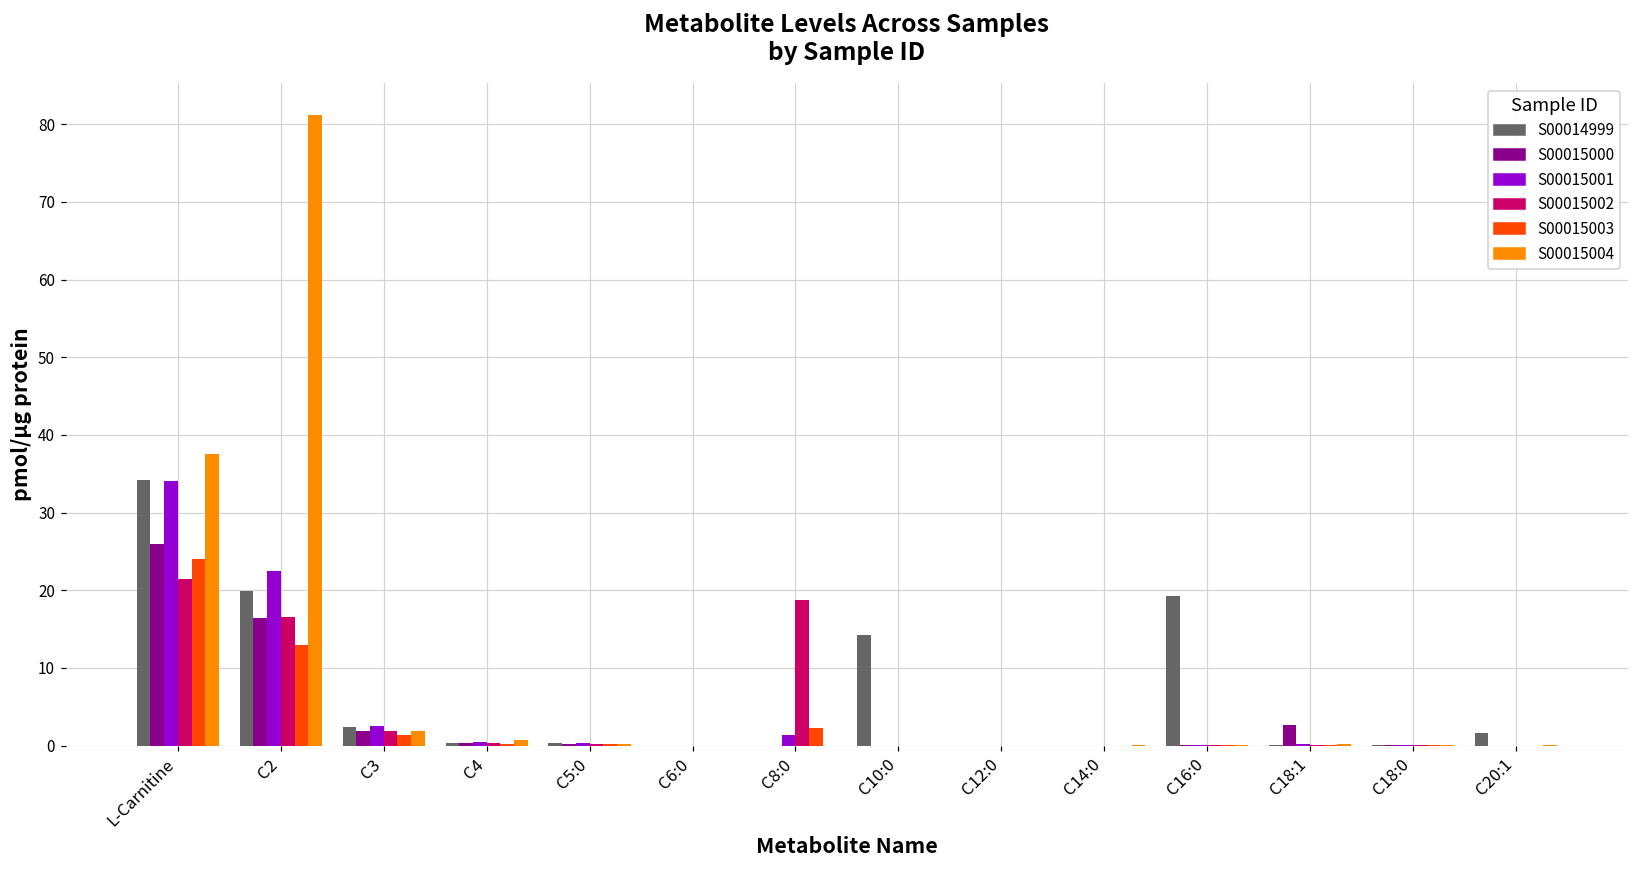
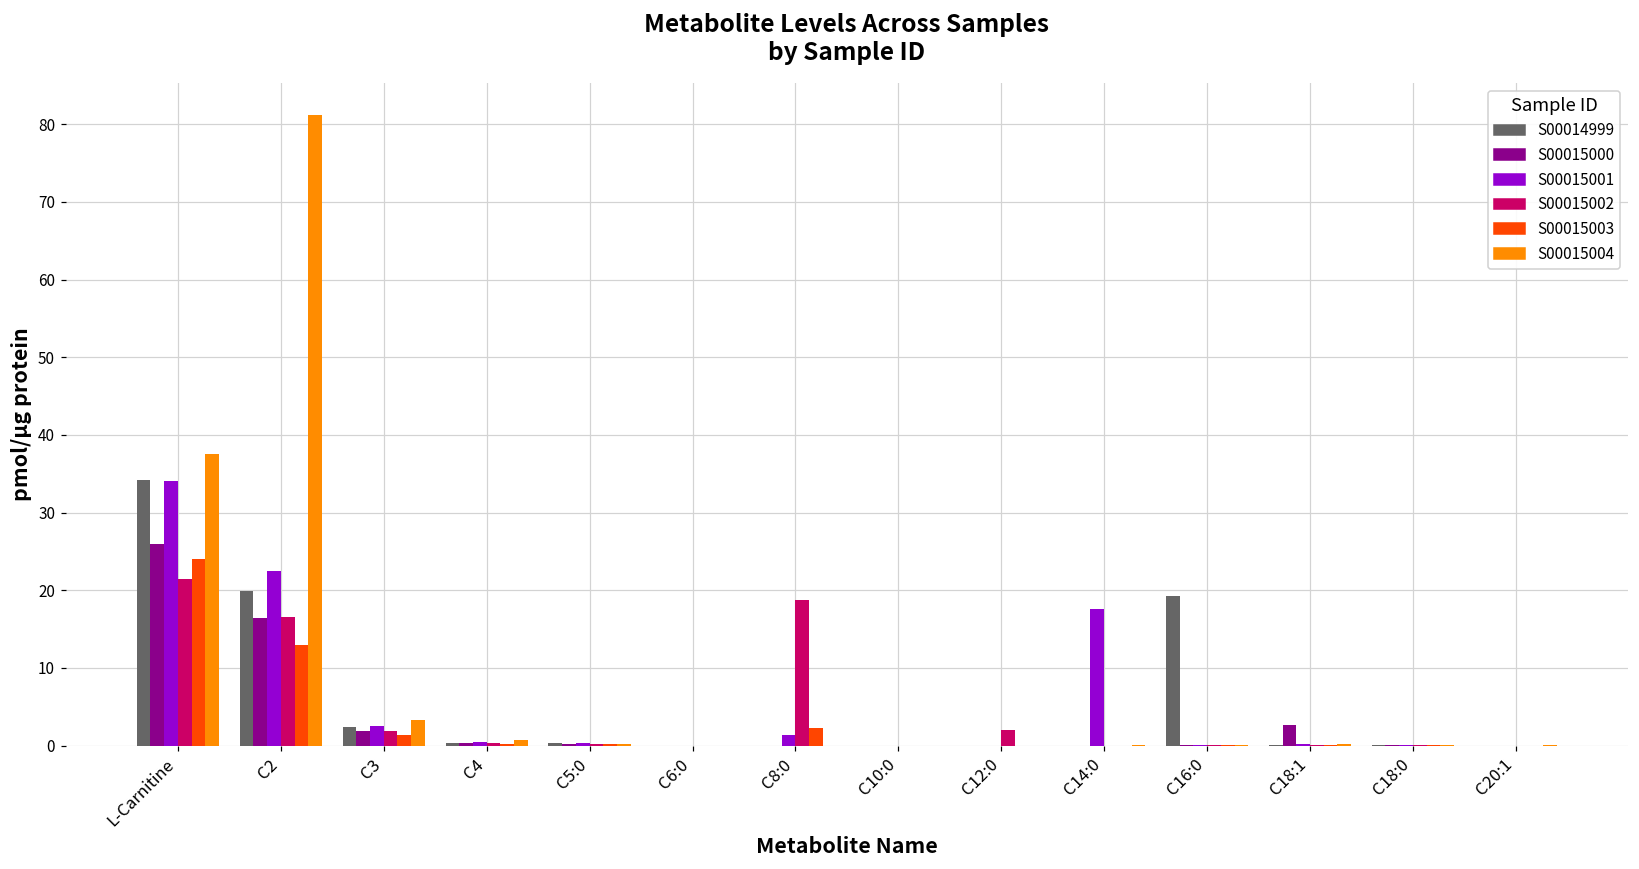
S00015004, C3: 2 -> 3
S00014999, C10:0: 14 -> 0
S00015002, C12:0: 0 -> 2
S00015001, C14:0: 0 -> 18
S00014999, C20:1: 2 -> 0
